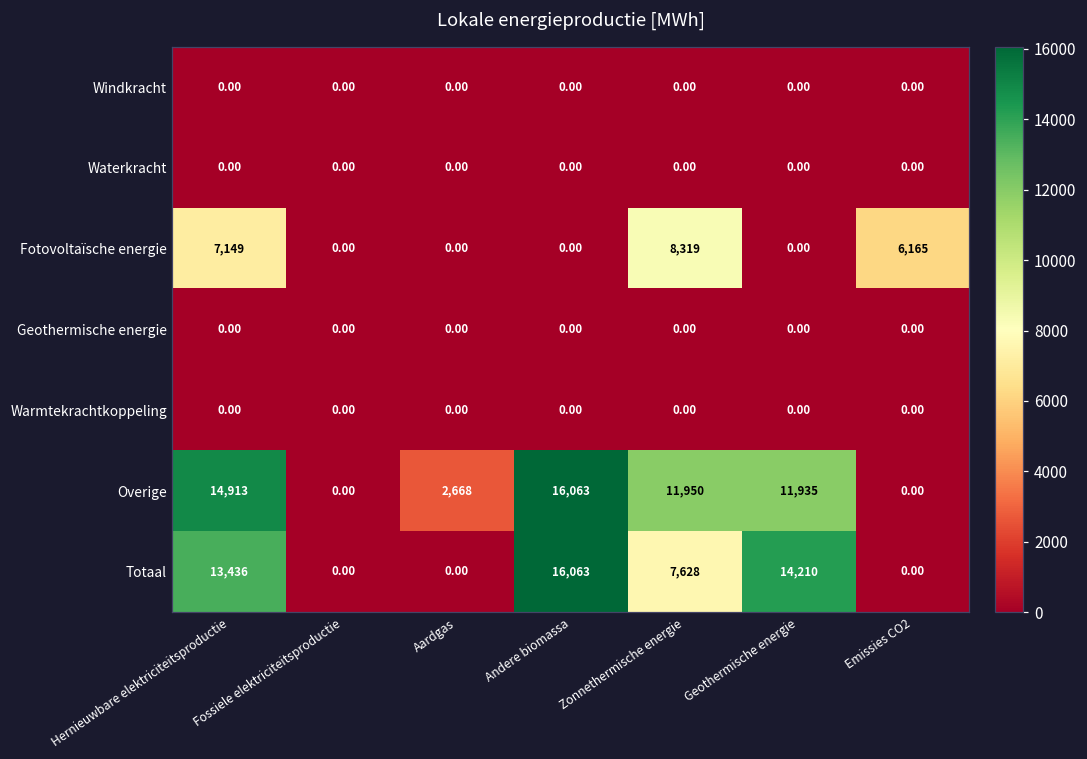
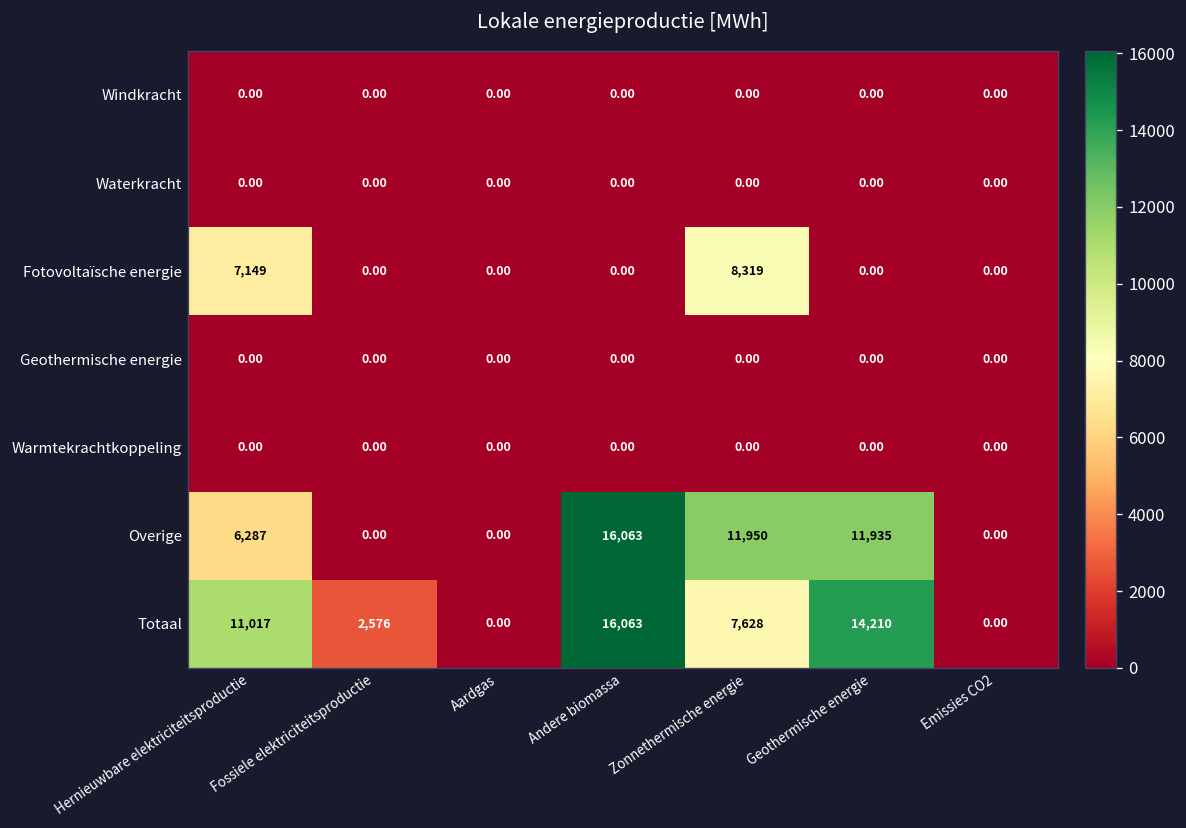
Fotovoltaïsche energie, Emissies CO2: 6,165 -> 0.00
Overige, Hernieuwbare elektriciteitsproductie: 14,913 -> 6,287
Overige, Aardgas: 2,668 -> 0.00
Totaal, Hernieuwbare elektriciteitsproductie: 13,436 -> 11,017
Totaal, Fossiele elektriciteitsproductie: 0.00 -> 2,576
